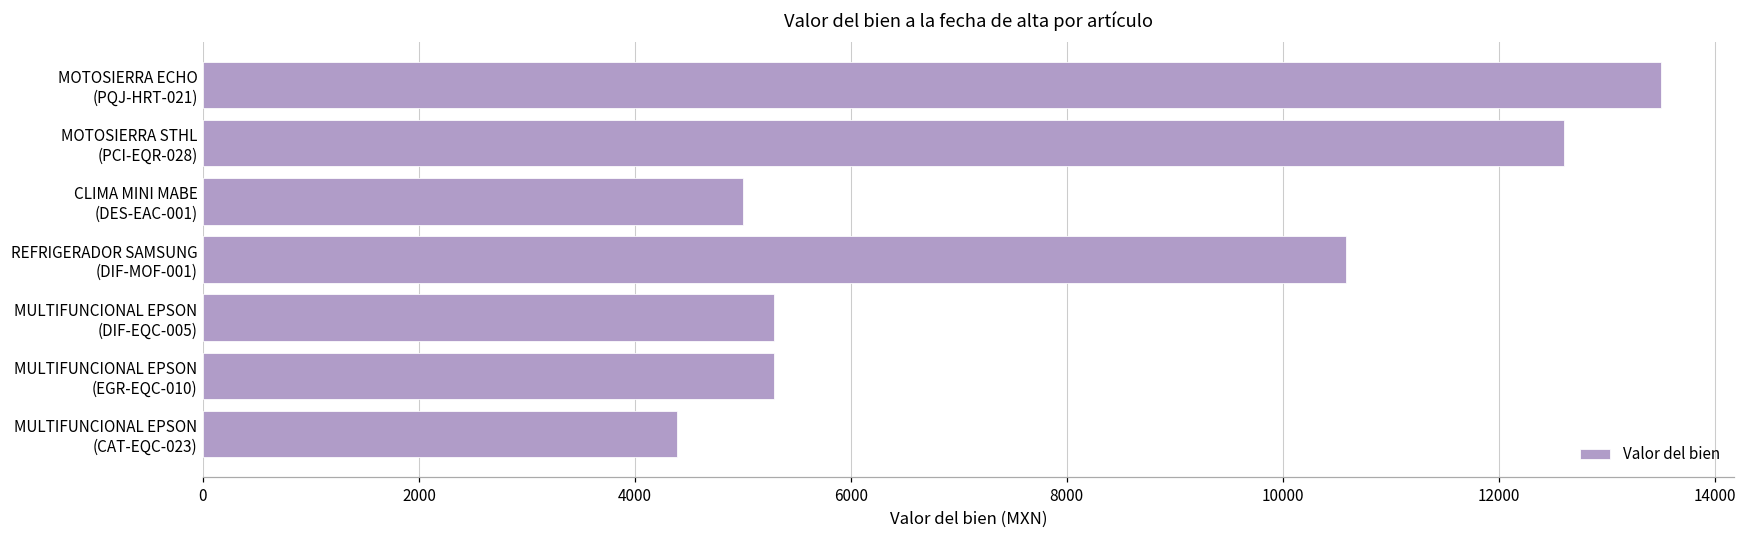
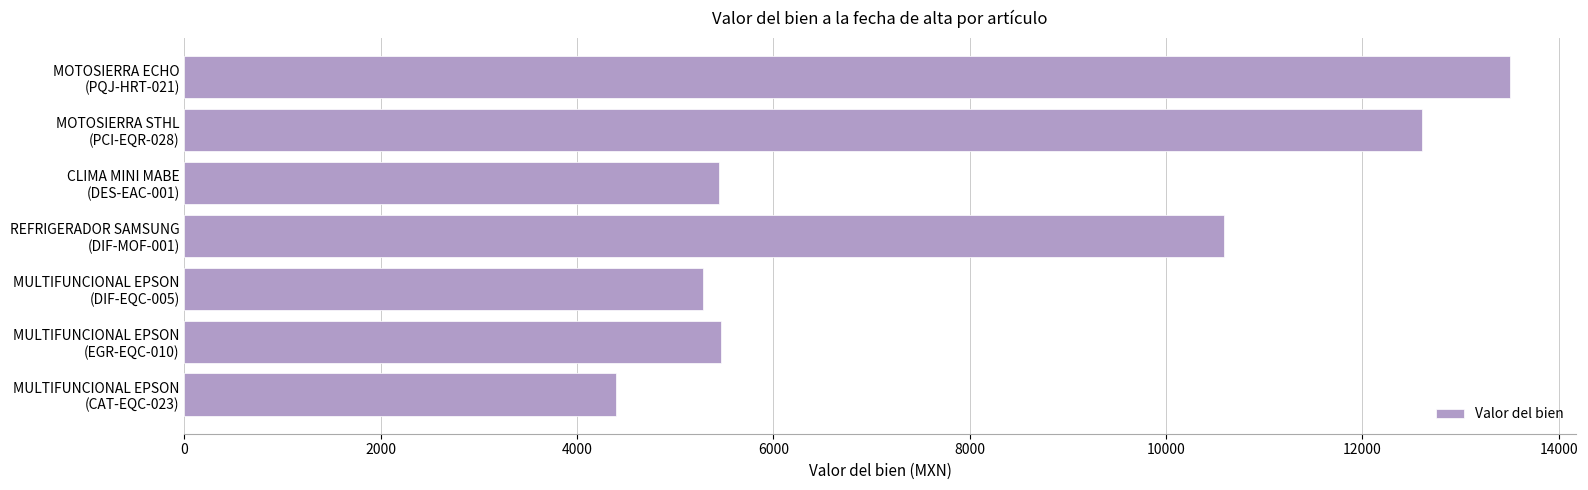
CLIMA MINI MABE (DES-EAC-001): 5000 -> 5400
MULTIFUNCIONAL EPSON (EGR-EQC-010): 5300 -> 5500
